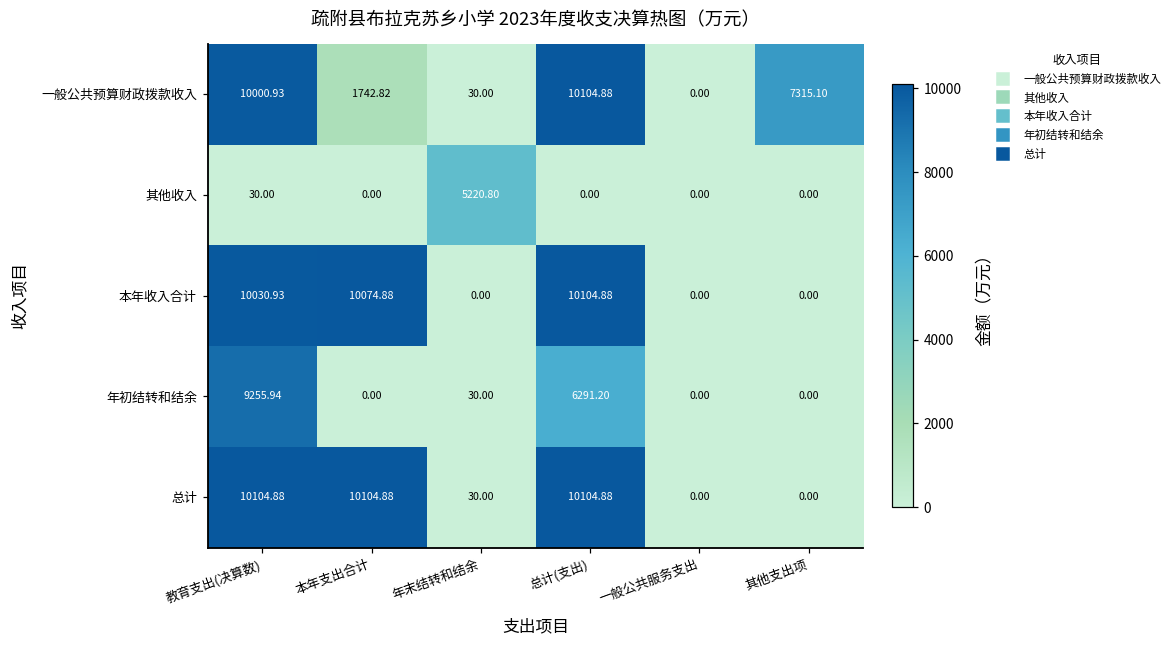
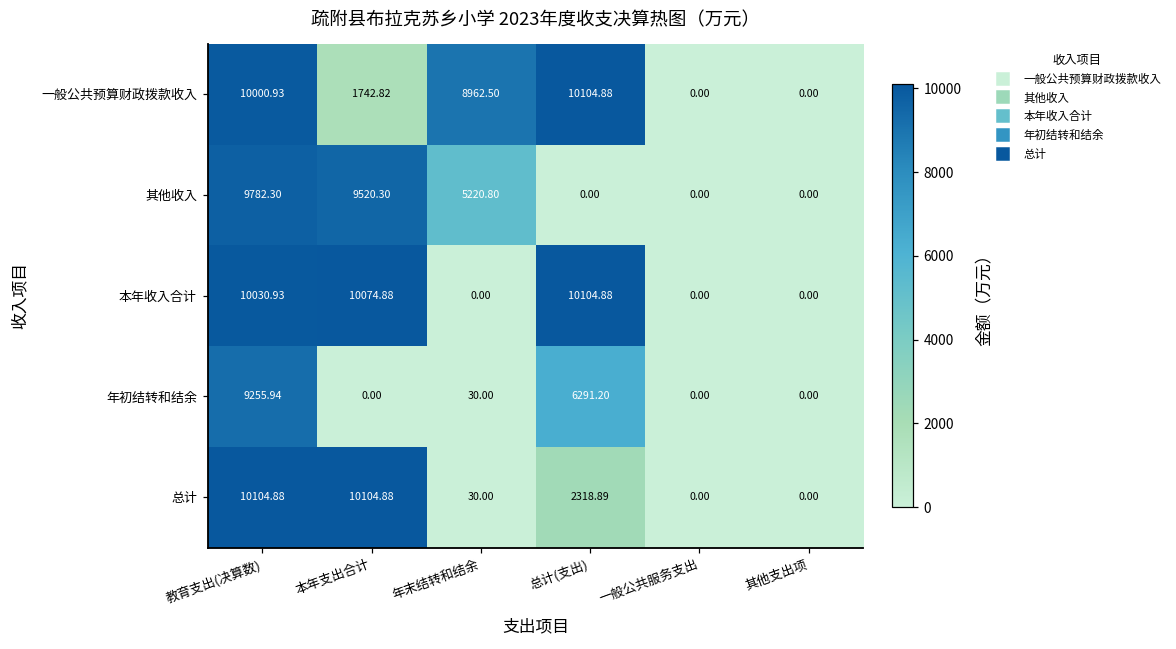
一般公共预算财政拨款收入, 年末结转和结余: 30.00 -> 8962.50
一般公共预算财政拨款收入, 其他支出项: 7315.10 -> 0.00
其他收入, 教育支出(决算数): 30.00 -> 9782.30
其他收入, 本年支出合计: 0.00 -> 9520.30
总计, 总计(支出): 10104.88 -> 2318.89
